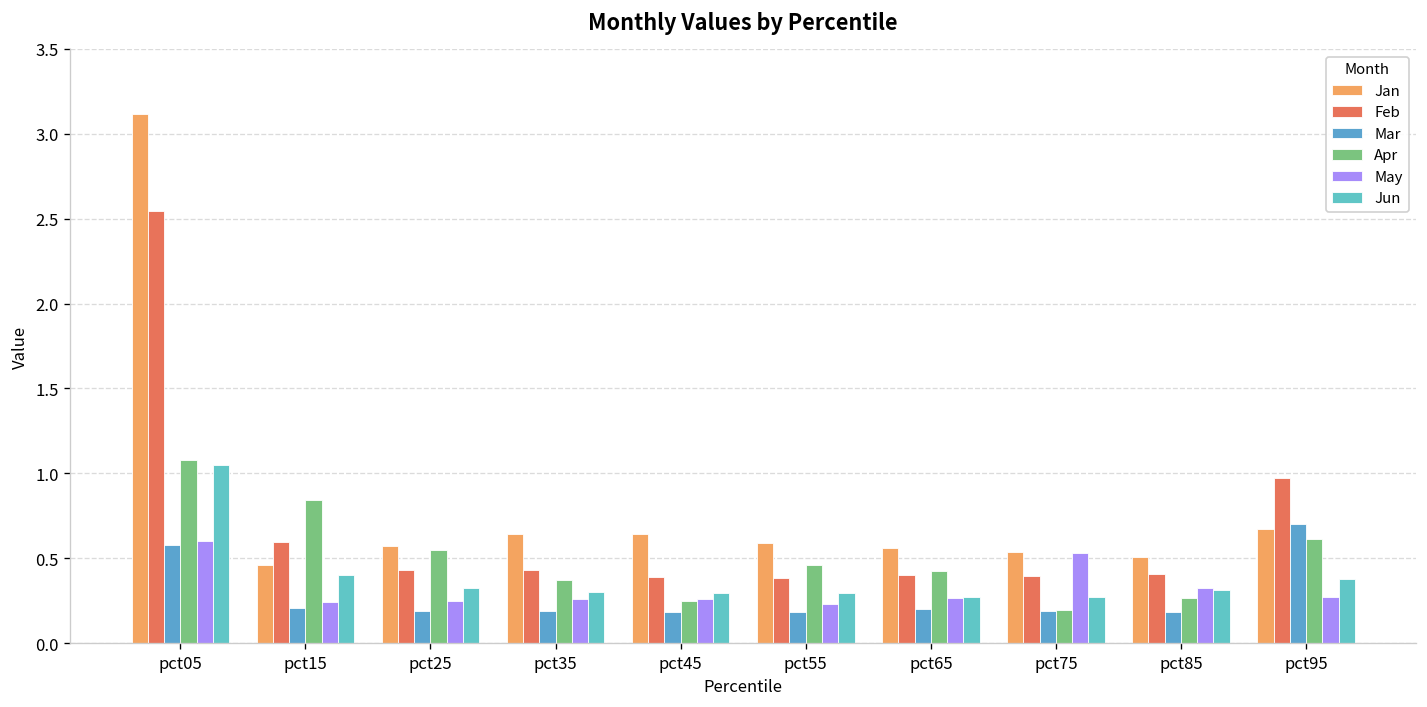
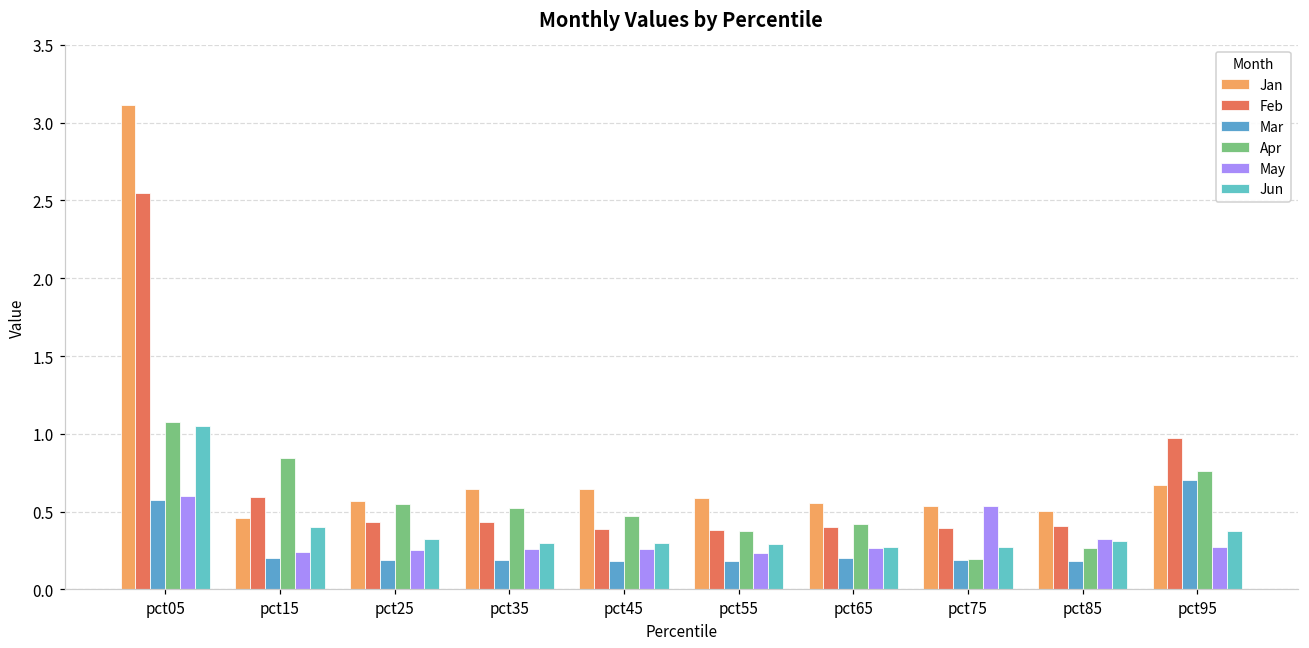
Apr, pct35: 0.37 -> 0.52
Apr, pct45: 0.25 -> 0.47
Apr, pct55: 0.46 -> 0.38
Apr, pct95: 0.61 -> 0.76
